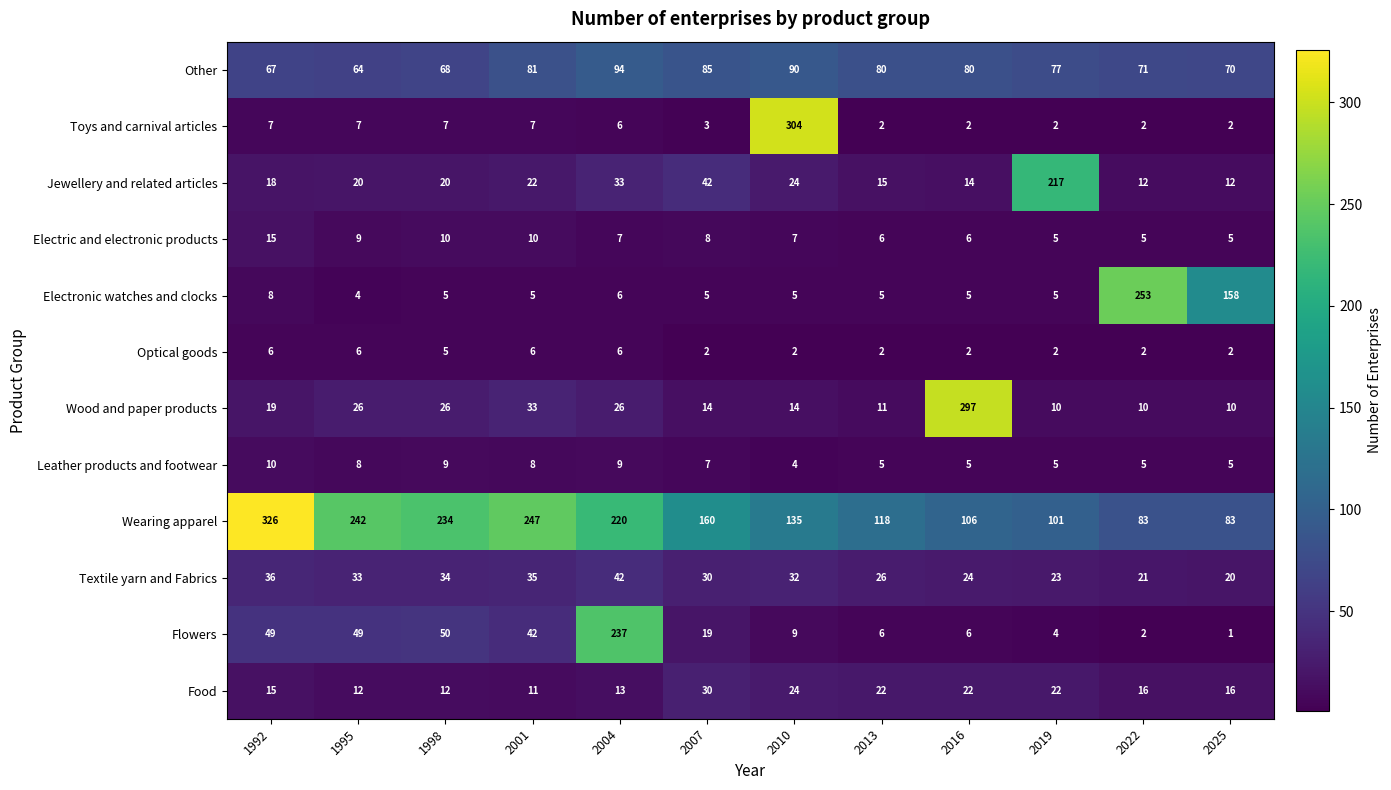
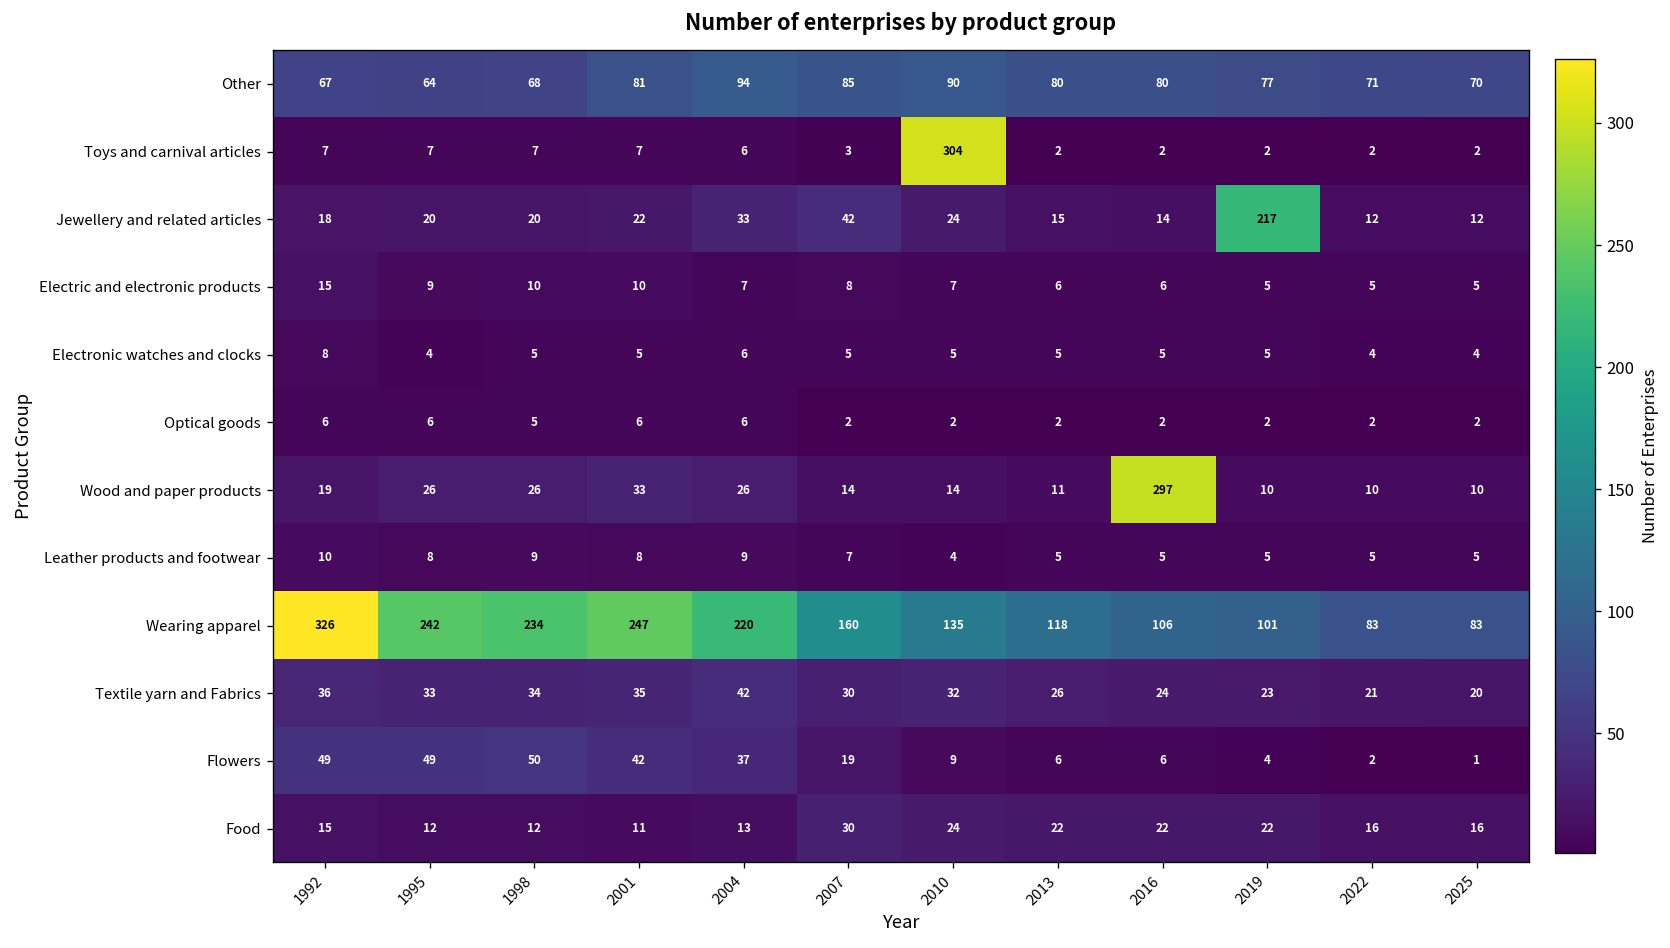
Electronic watches and clocks, 2022: 253 -> 4
Electronic watches and clocks, 2025: 158 -> 4
Flowers, 2004: 237 -> 37
